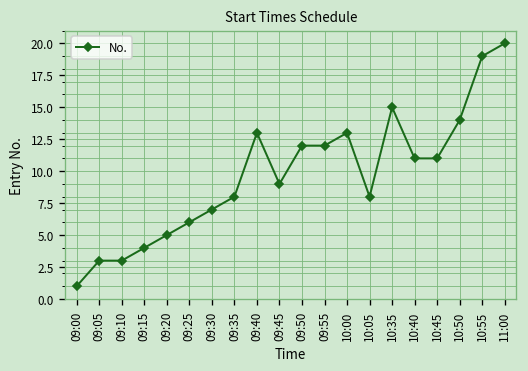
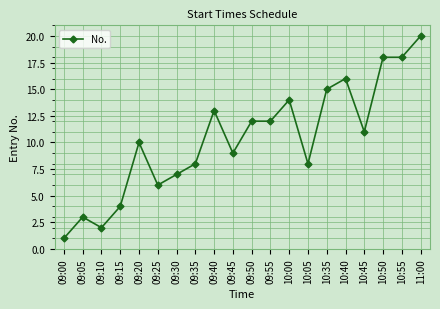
09:10: 3 -> 2
09:20: 5 -> 10
10:00: 13 -> 14
10:40: 11 -> 16
10:50: 14 -> 18
10:55: 19 -> 18
